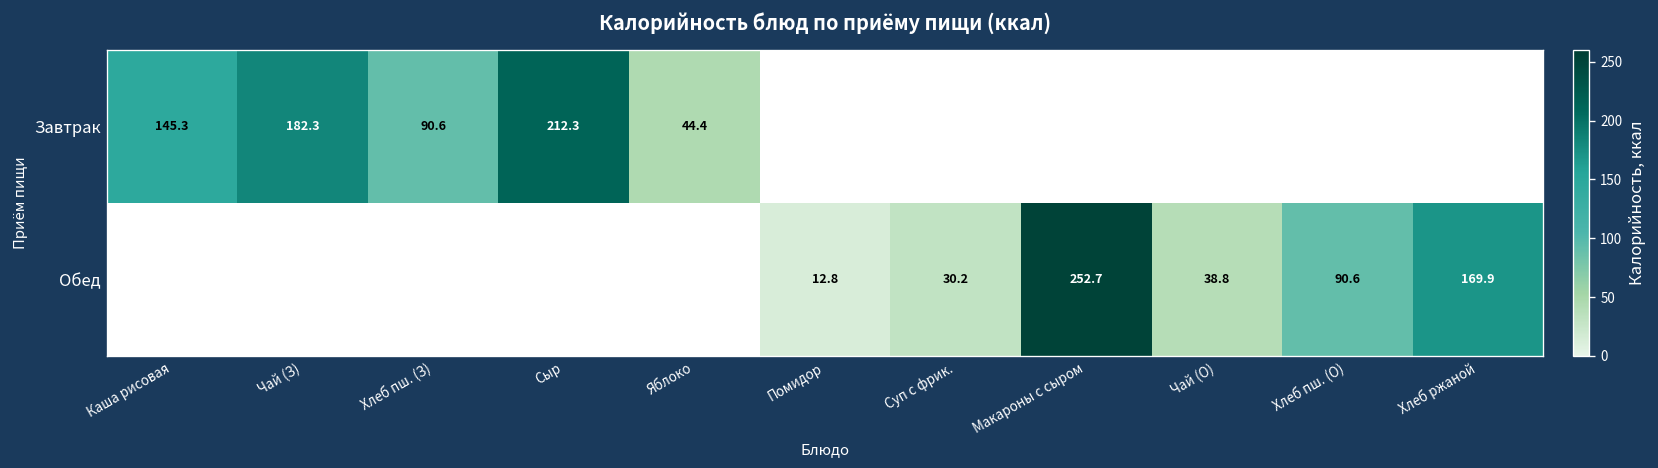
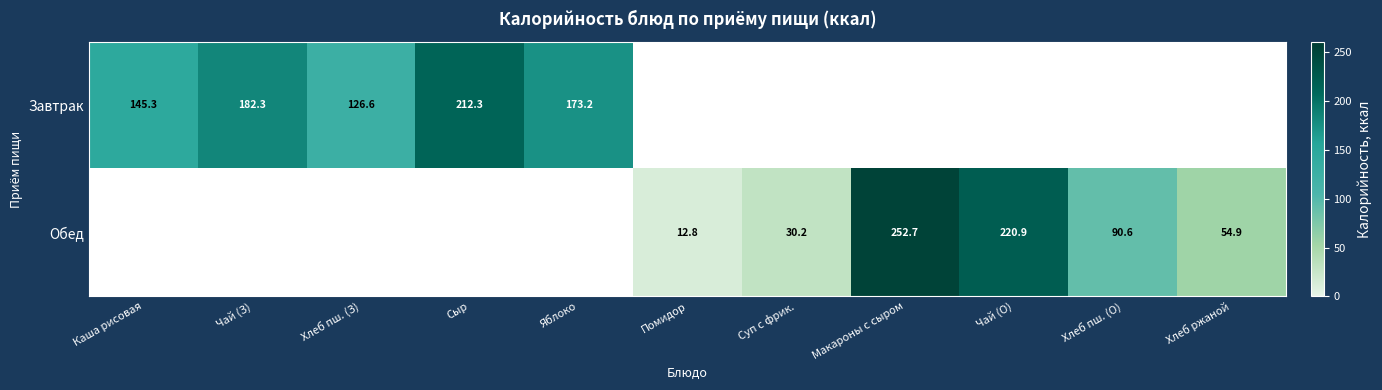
Завтрак, Хлеб пш. (З): 90.6 -> 126.6
Завтрак, Яблоко: 44.4 -> 173.2
Обед, Чай (О): 38.8 -> 220.9
Обед, Хлеб ржаной: 169.9 -> 54.9
